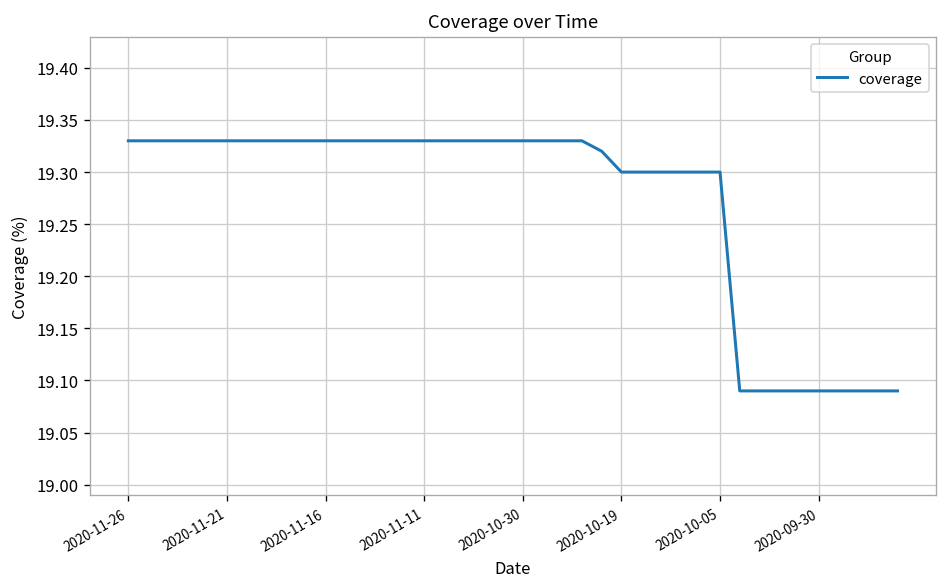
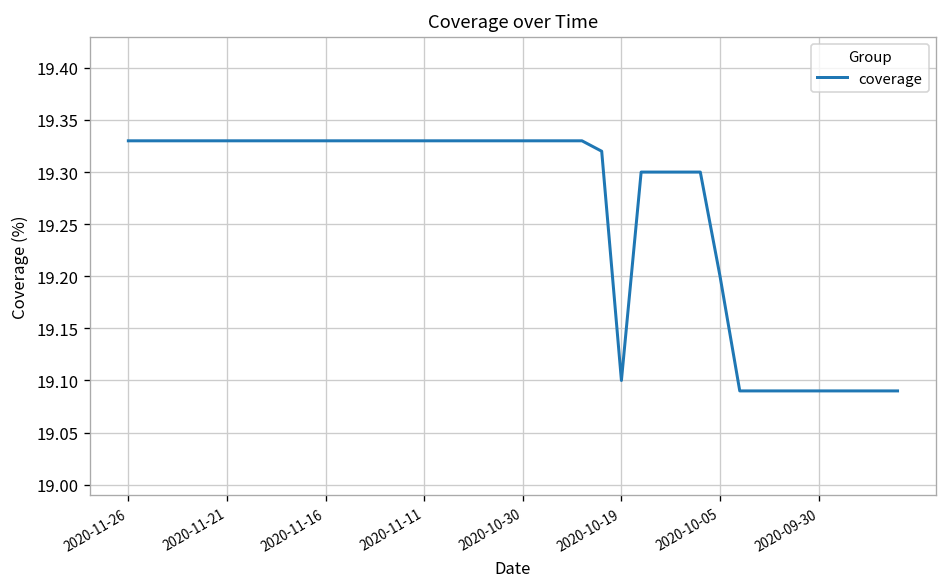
2020-10-19: 19.3 -> 19.1
2020-10-05: 19.3 -> 19.2
